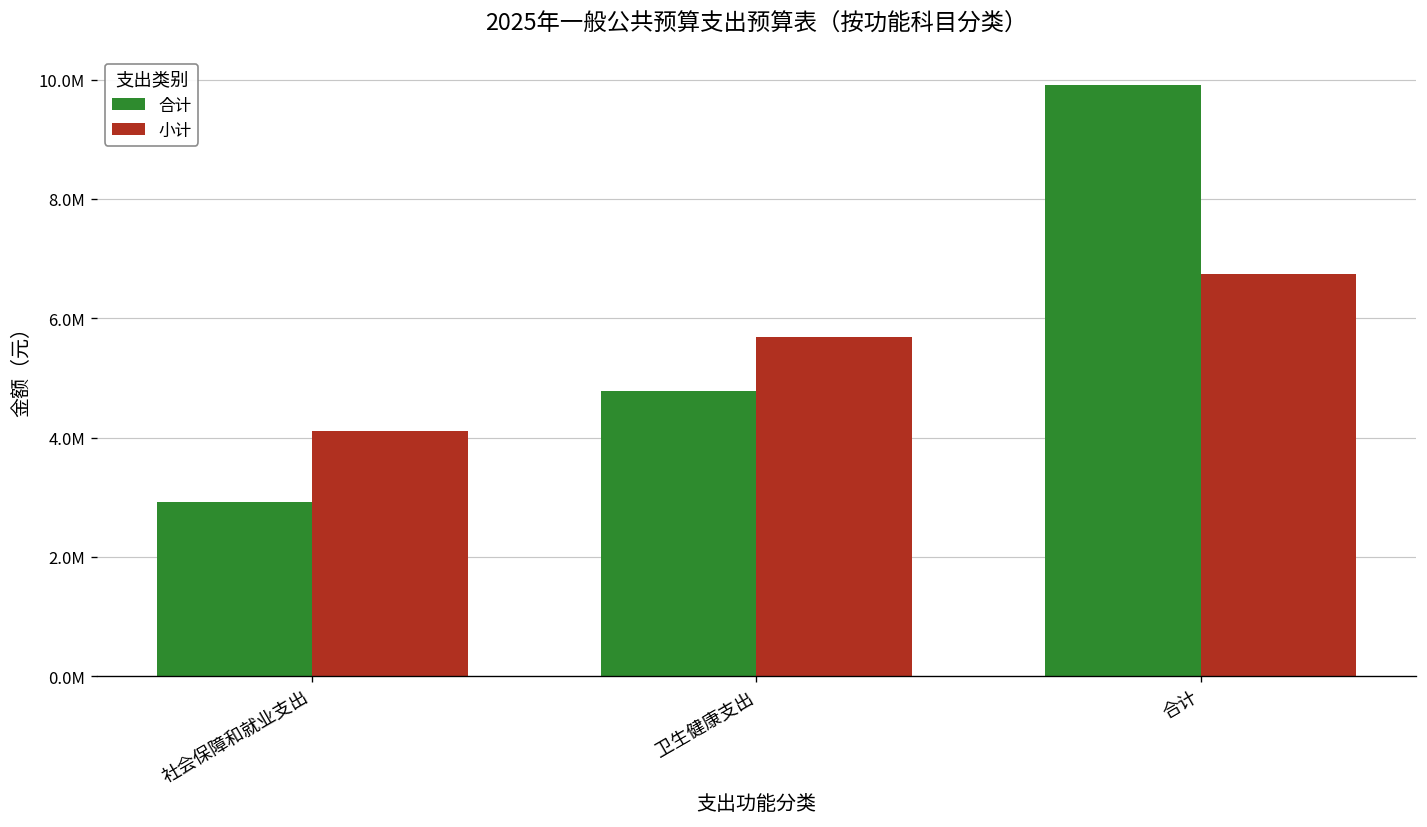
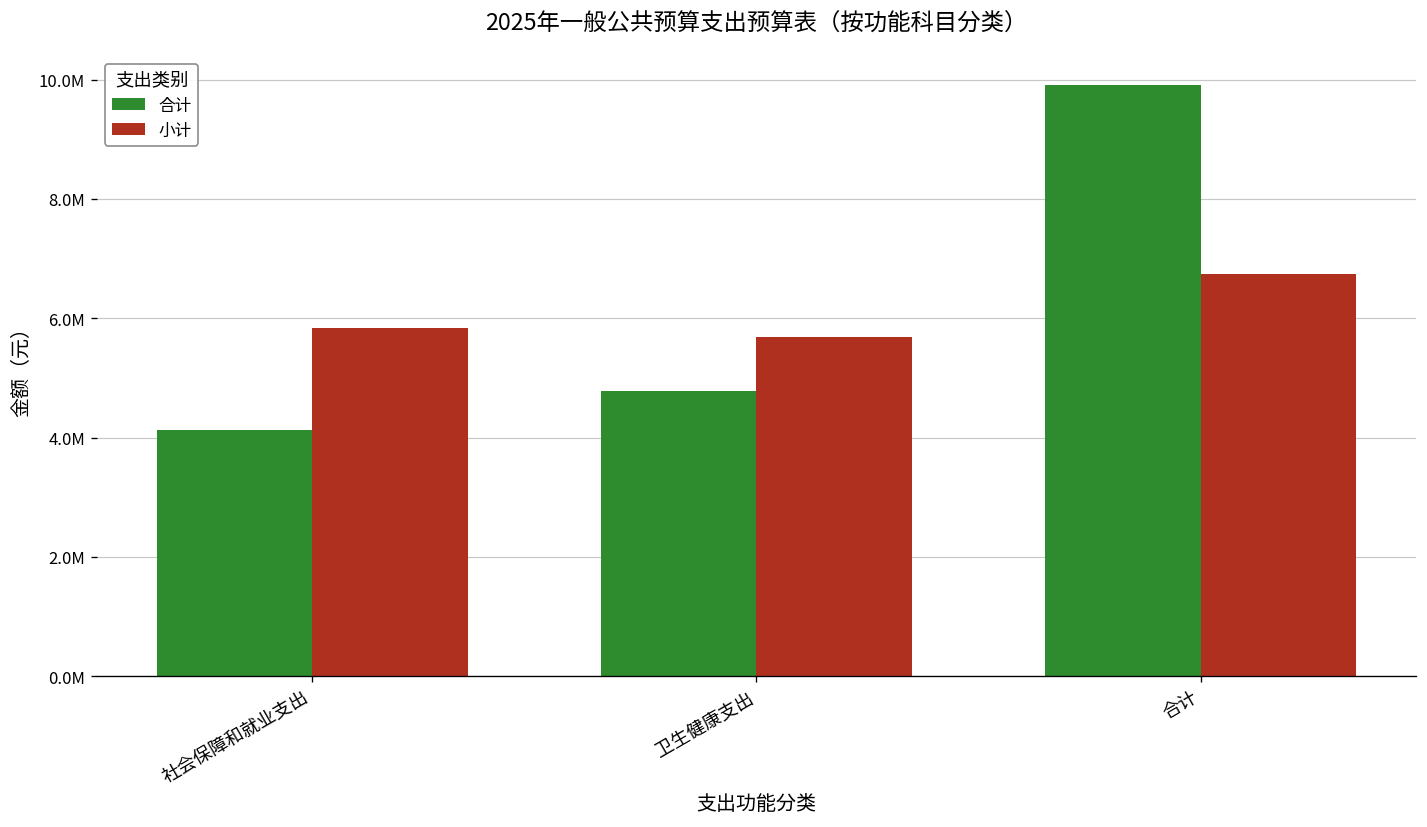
合计, 社会保障和就业支出: 2900000 -> 4100000
小计, 社会保障和就业支出: 4100000 -> 5800000
